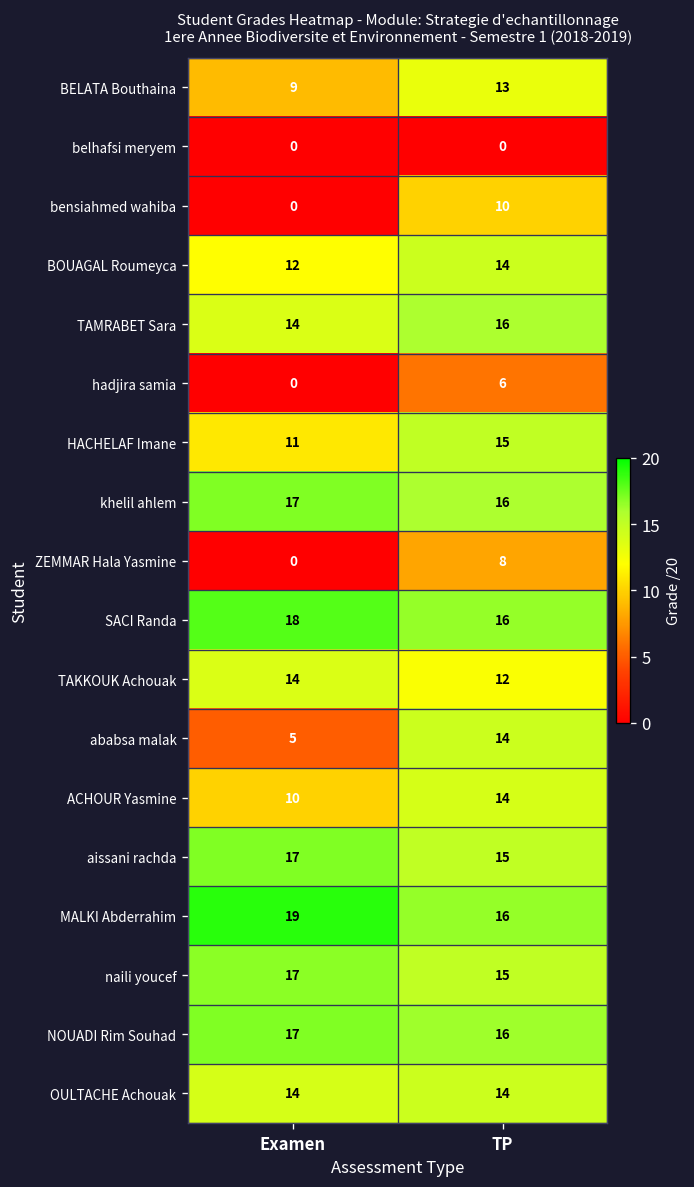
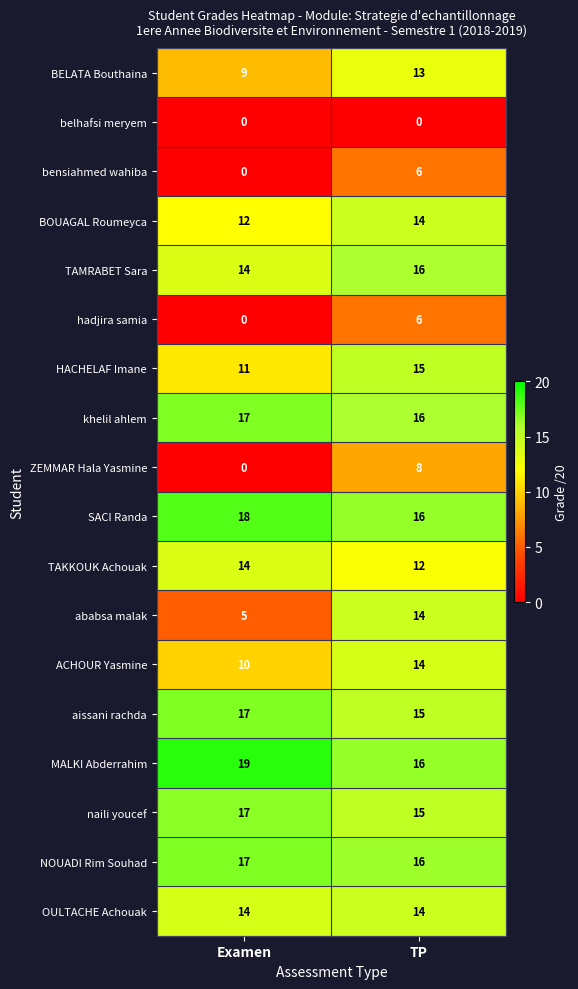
bensiahmed wahiba, TP: 10 -> 6
